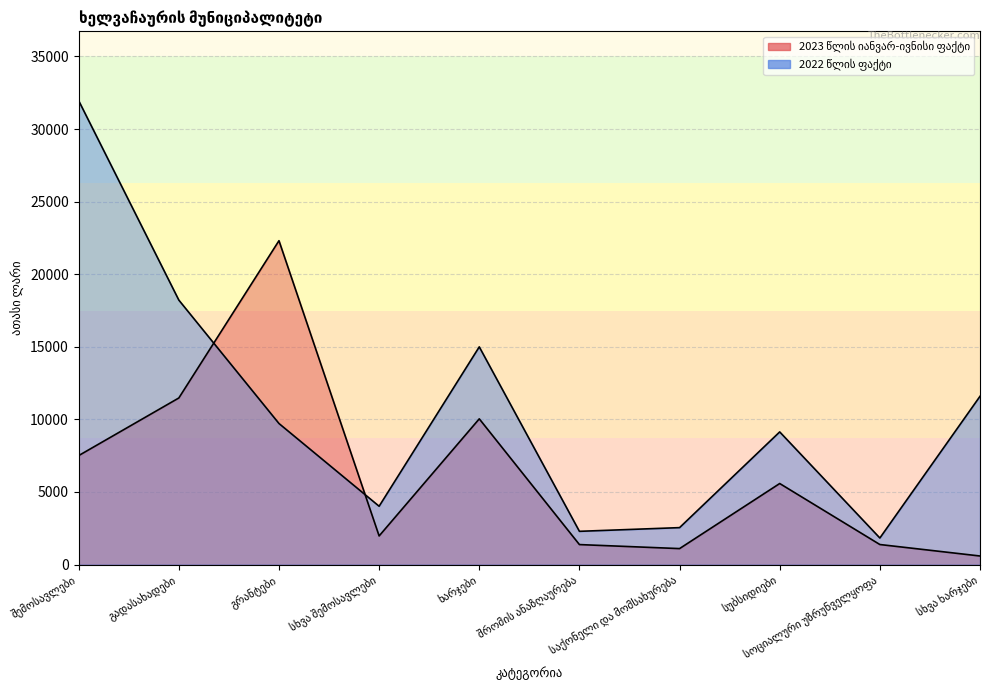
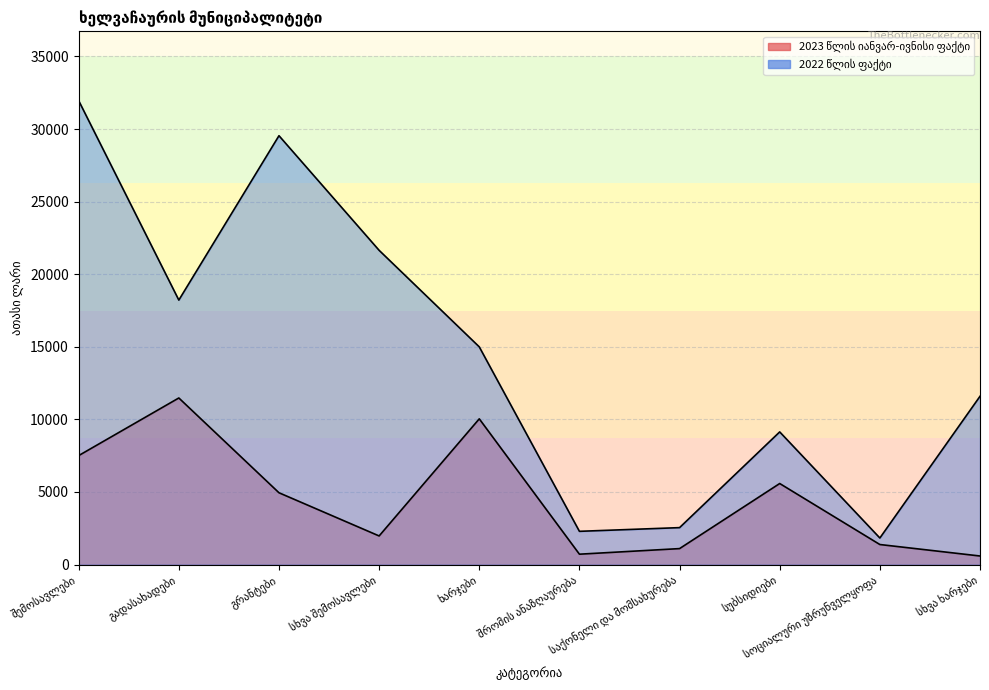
2023 წლის იანვარ-ივნისი ფაქტი, გრანტები: 22300 -> 4900
2022 წლის ფაქტი, გრანტები: 9700 -> 29500
2022 წლის ფაქტი, სხვა შემოსავლები: 4000 -> 21600
2023 წლის იანვარ-ივნისი ფაქტი, შრომის ანაზღაურება: 1400 -> 700
